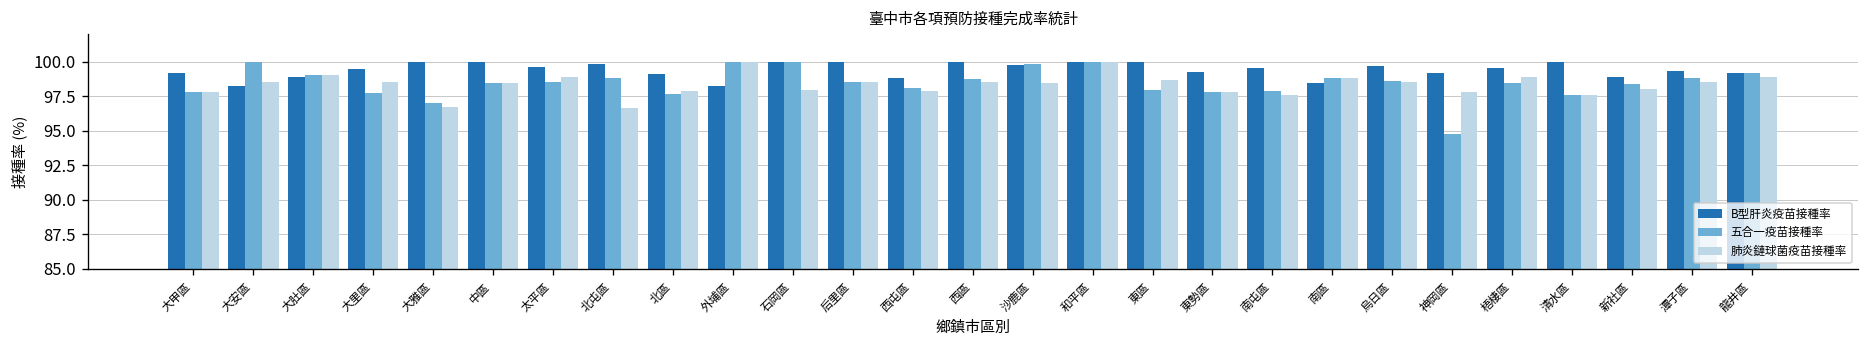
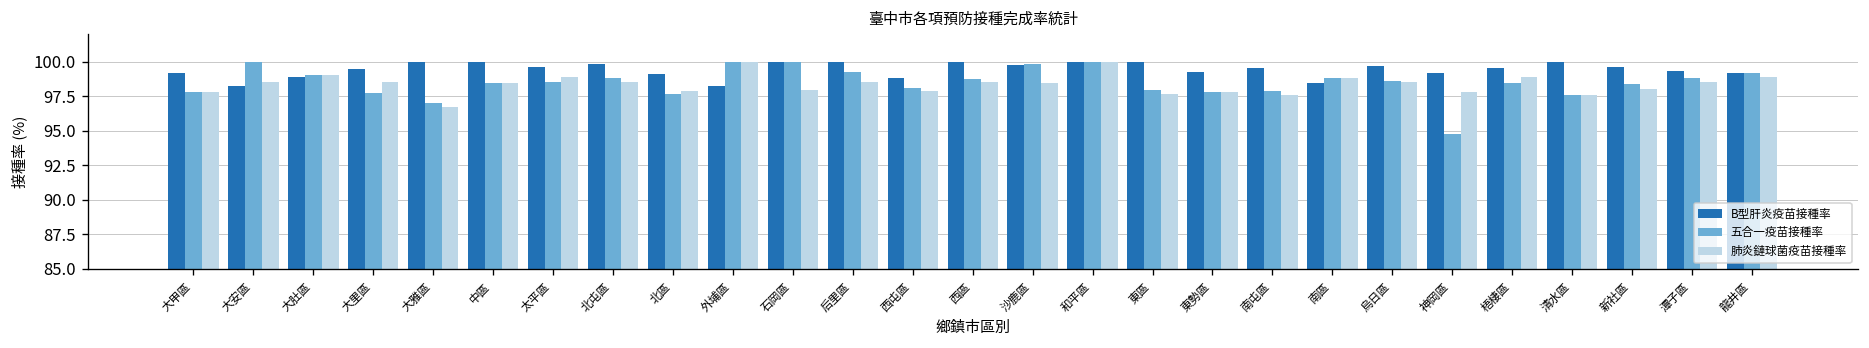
肺炎鏈球菌疫苗接種率, 北屯區: 96.7 -> 98.5
五合一疫苗接種率, 后里區: 98.5 -> 99.2
肺炎鏈球菌疫苗接種率, 東區: 98.6 -> 97.6
B型肝炎疫苗接種率, 新社區: 98.9 -> 99.6
